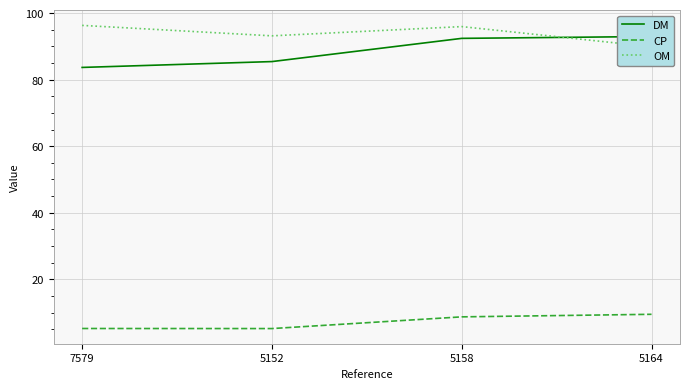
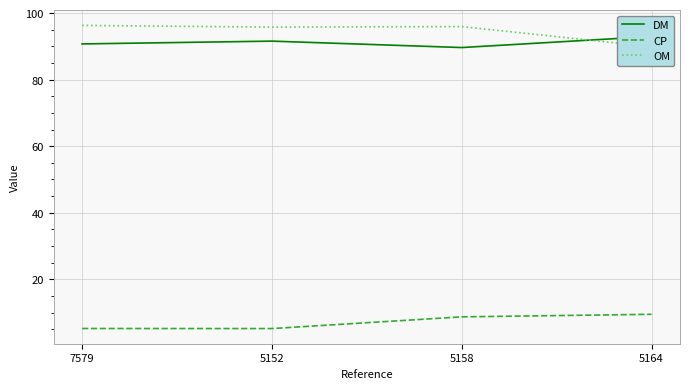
DM, 7579: 84 -> 91
DM, 5152: 85 -> 92
OM, 5152: 93 -> 96
DM, 5158: 92 -> 90
